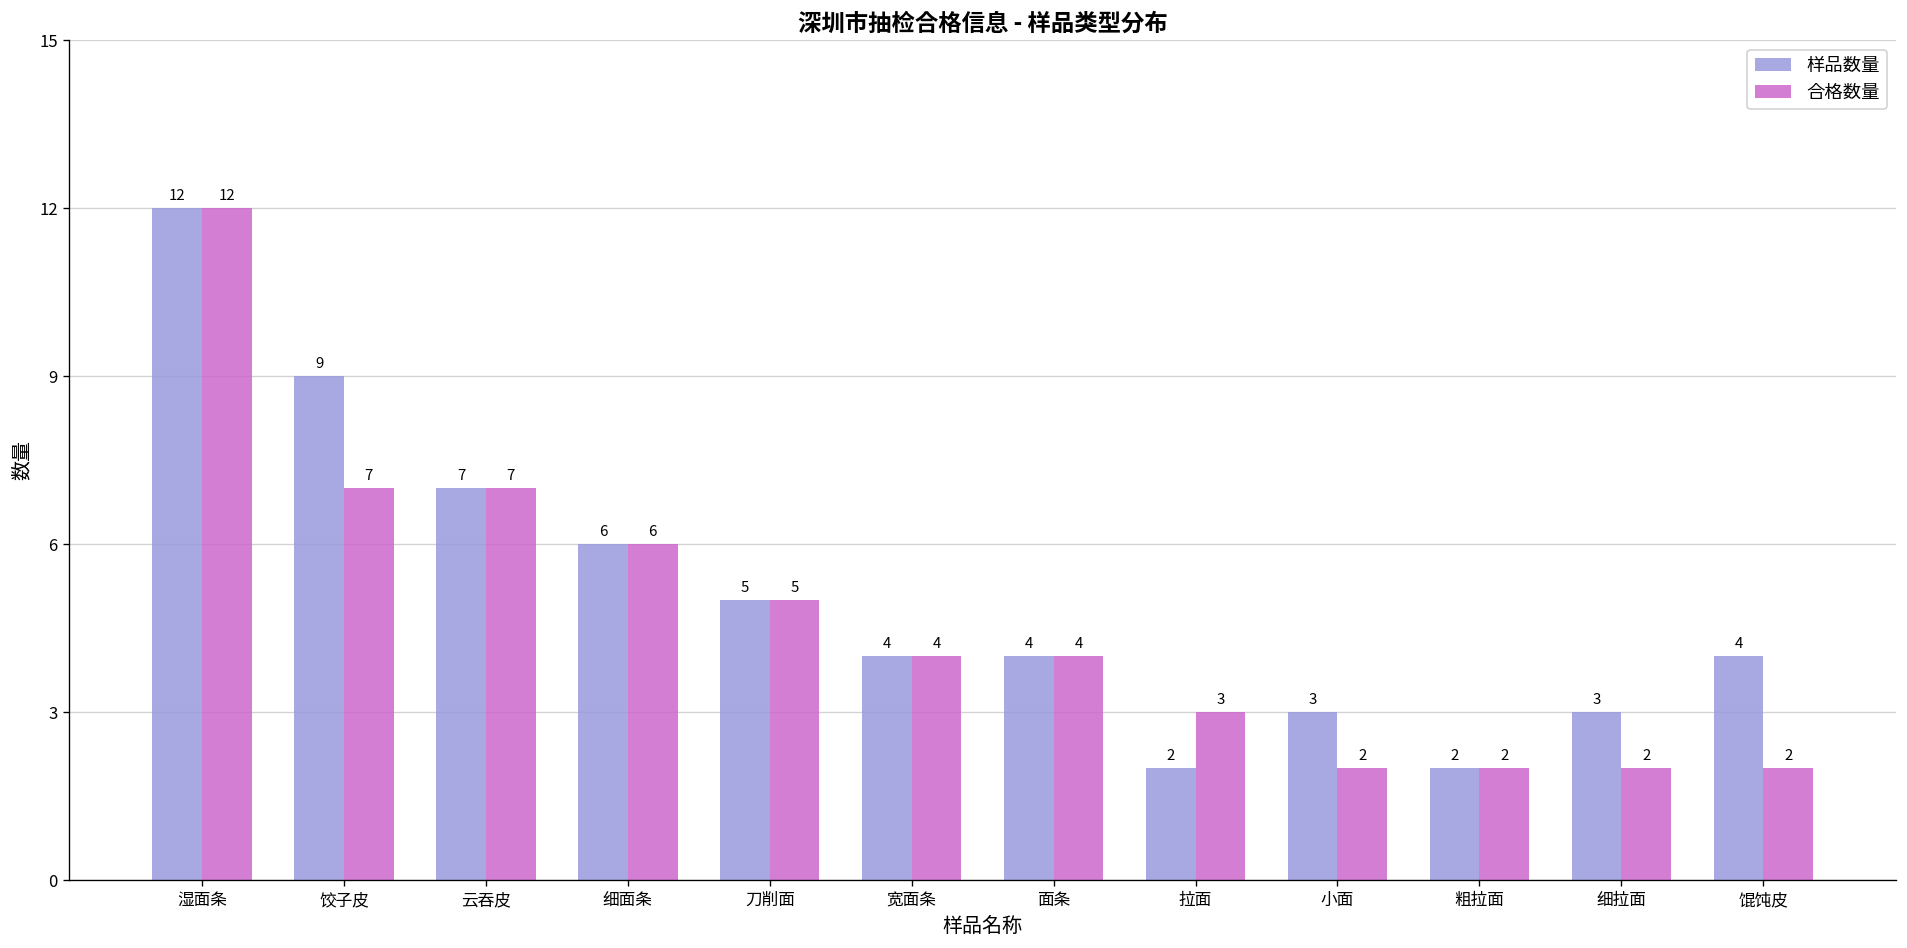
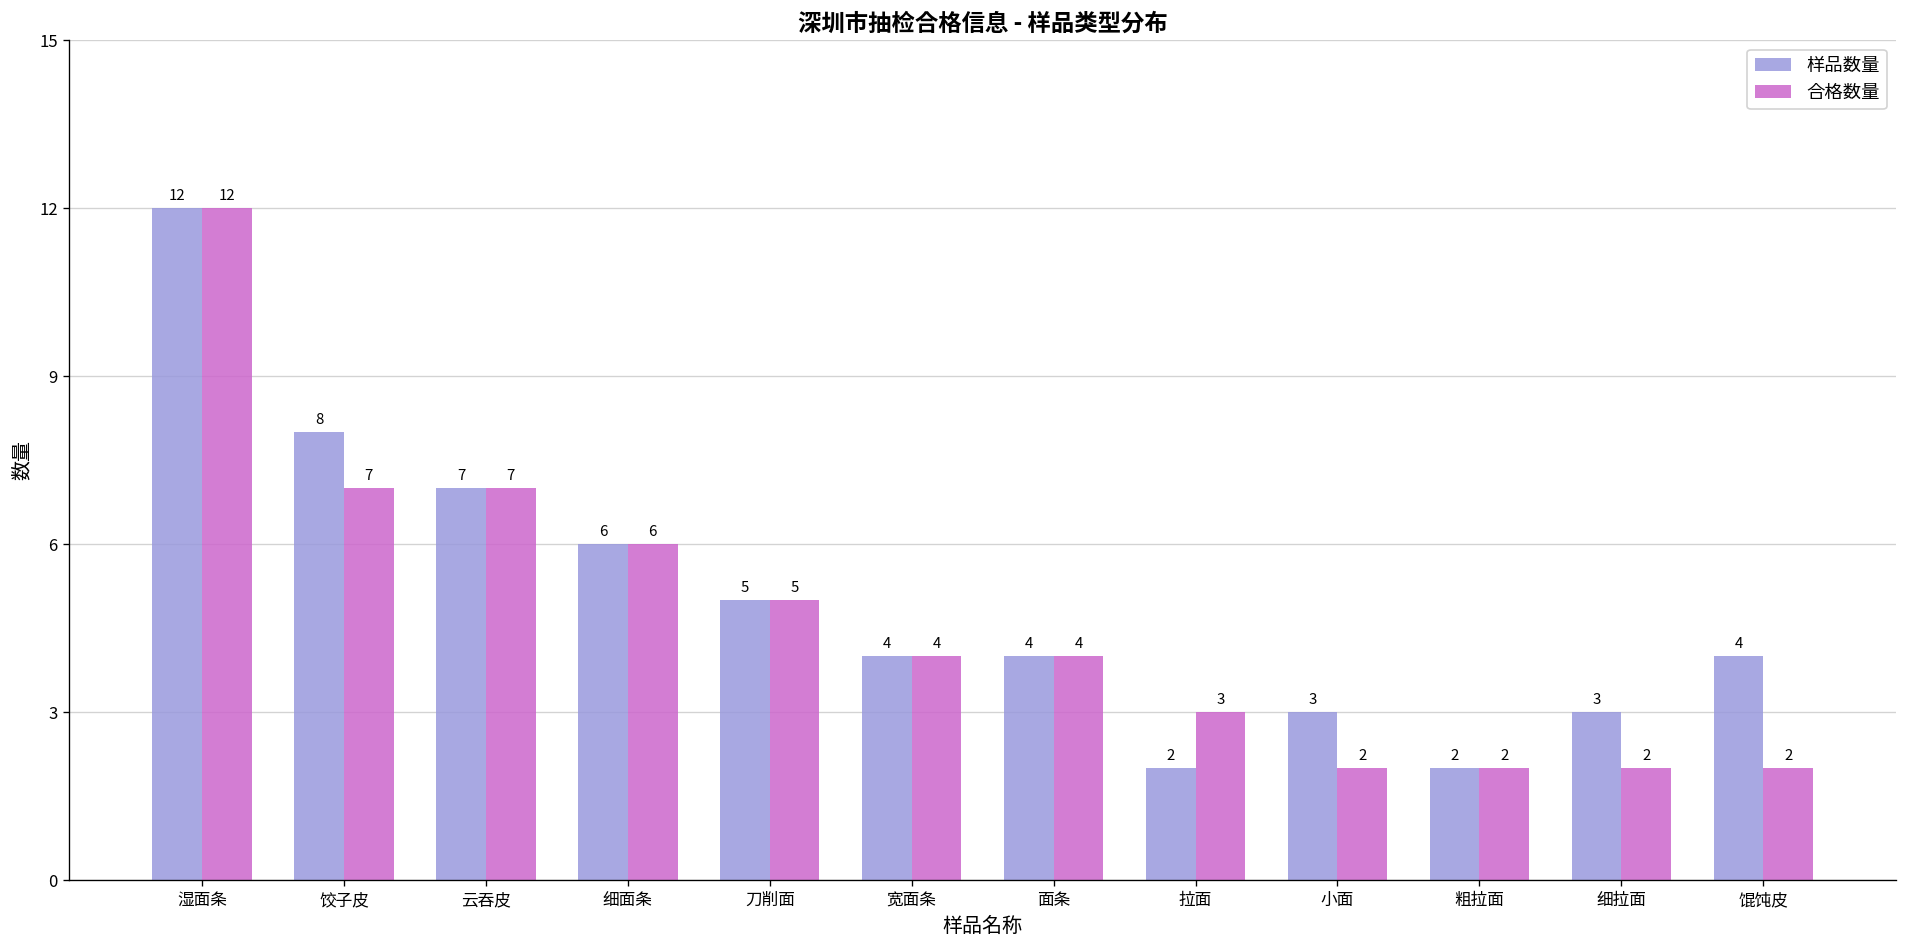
样品数量, 饺子皮: 9 -> 8
